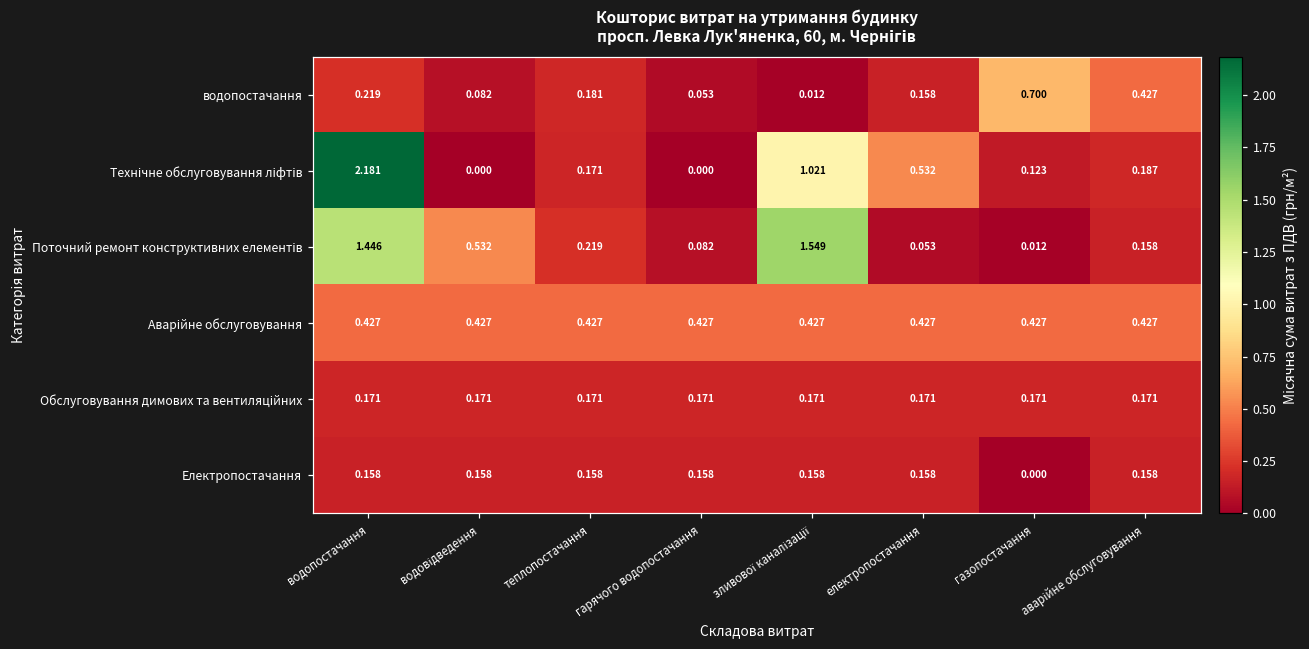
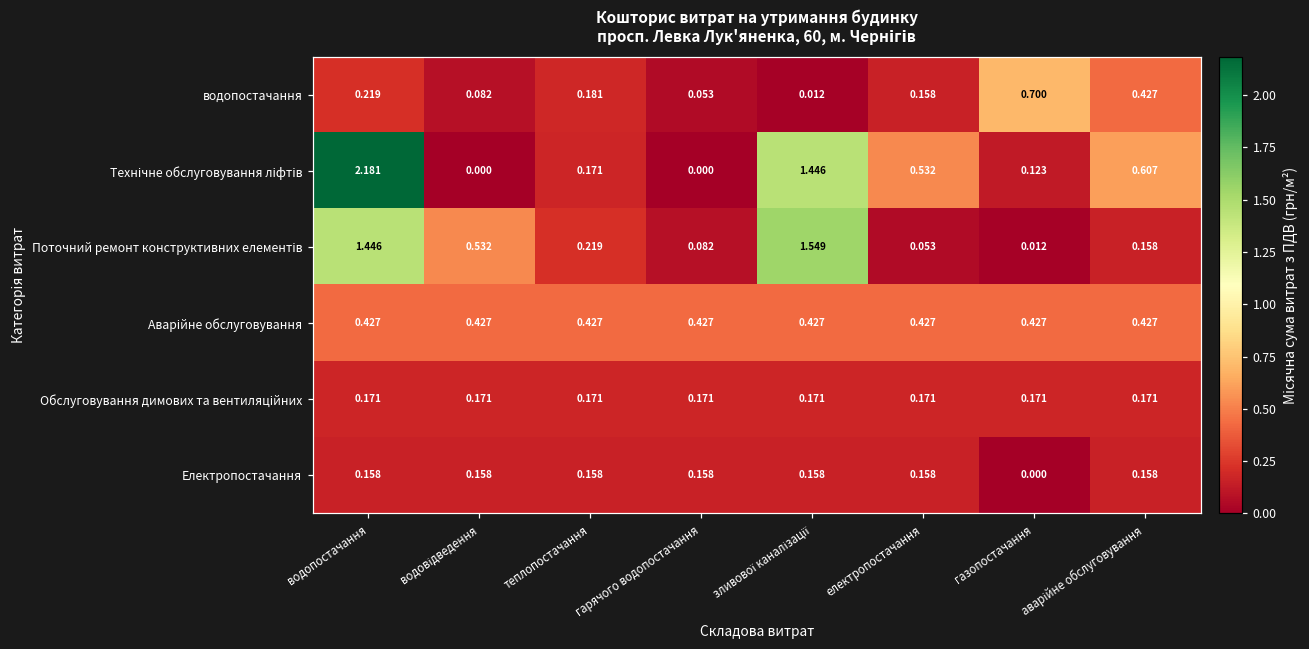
Технічне обслуговування ліфтів, зливової каналізації: 1.021 -> 1.446
Технічне обслуговування ліфтів, аварійне обслуговування: 0.187 -> 0.607
